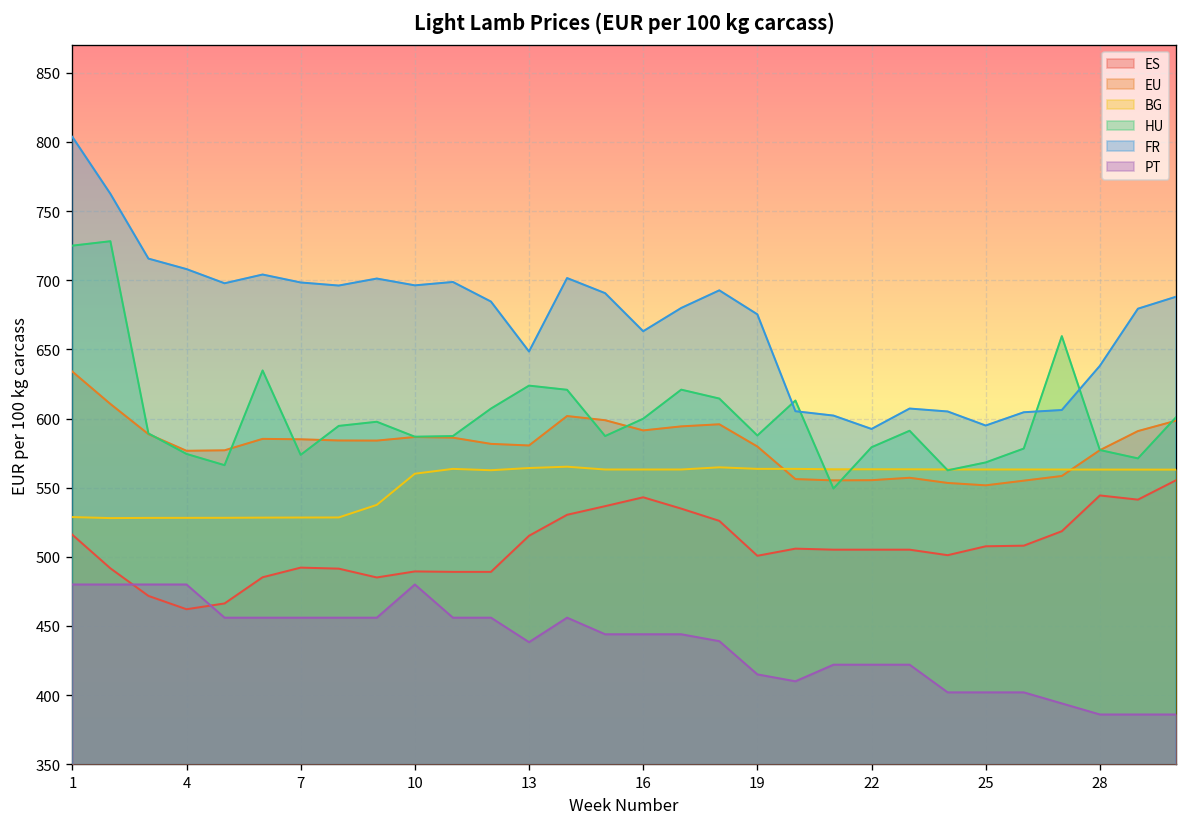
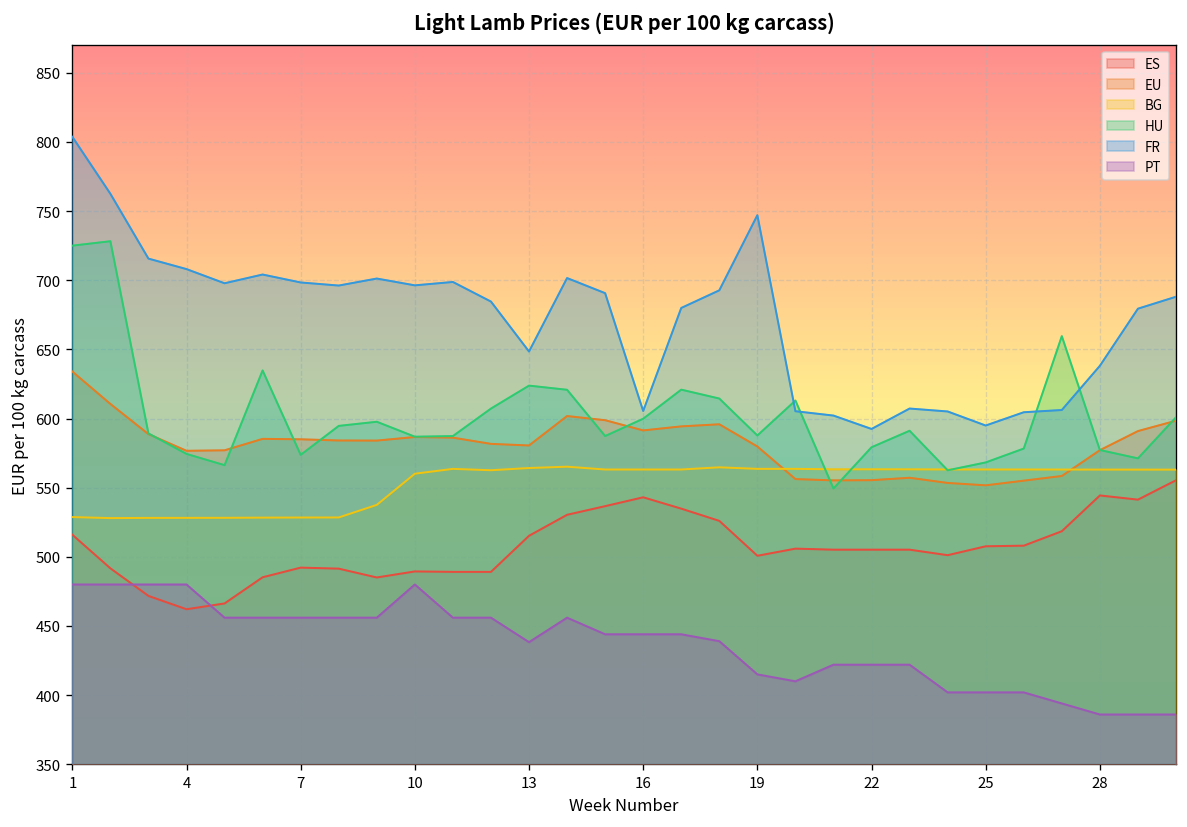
FR, 16: 663 -> 605
FR, 19: 675 -> 747
